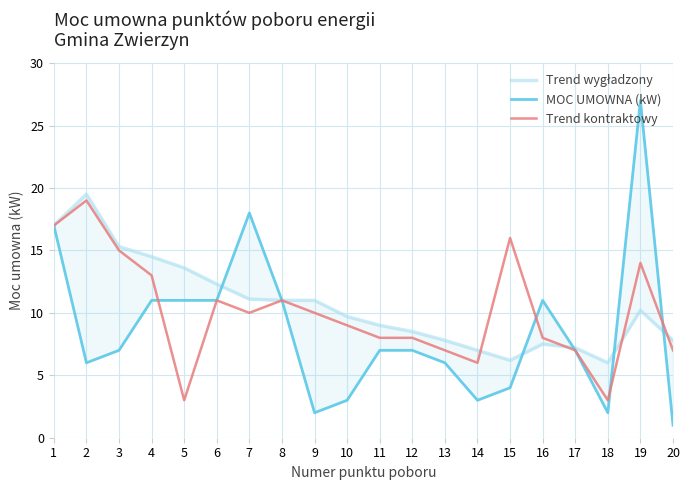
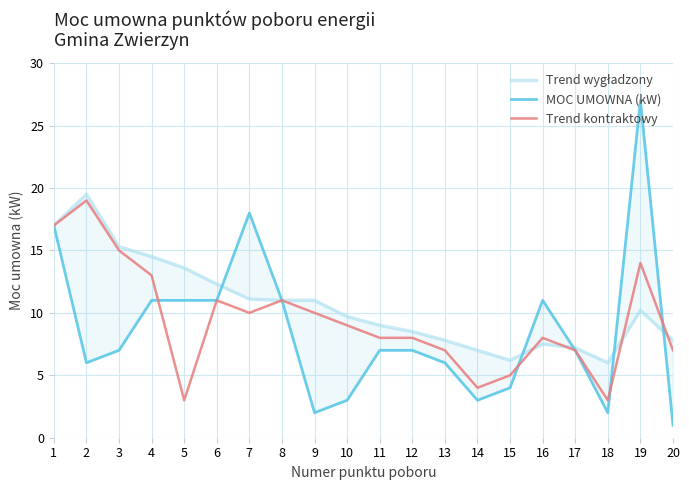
Trend kontraktowy, 14: 6 -> 4
Trend kontraktowy, 15: 16 -> 5
